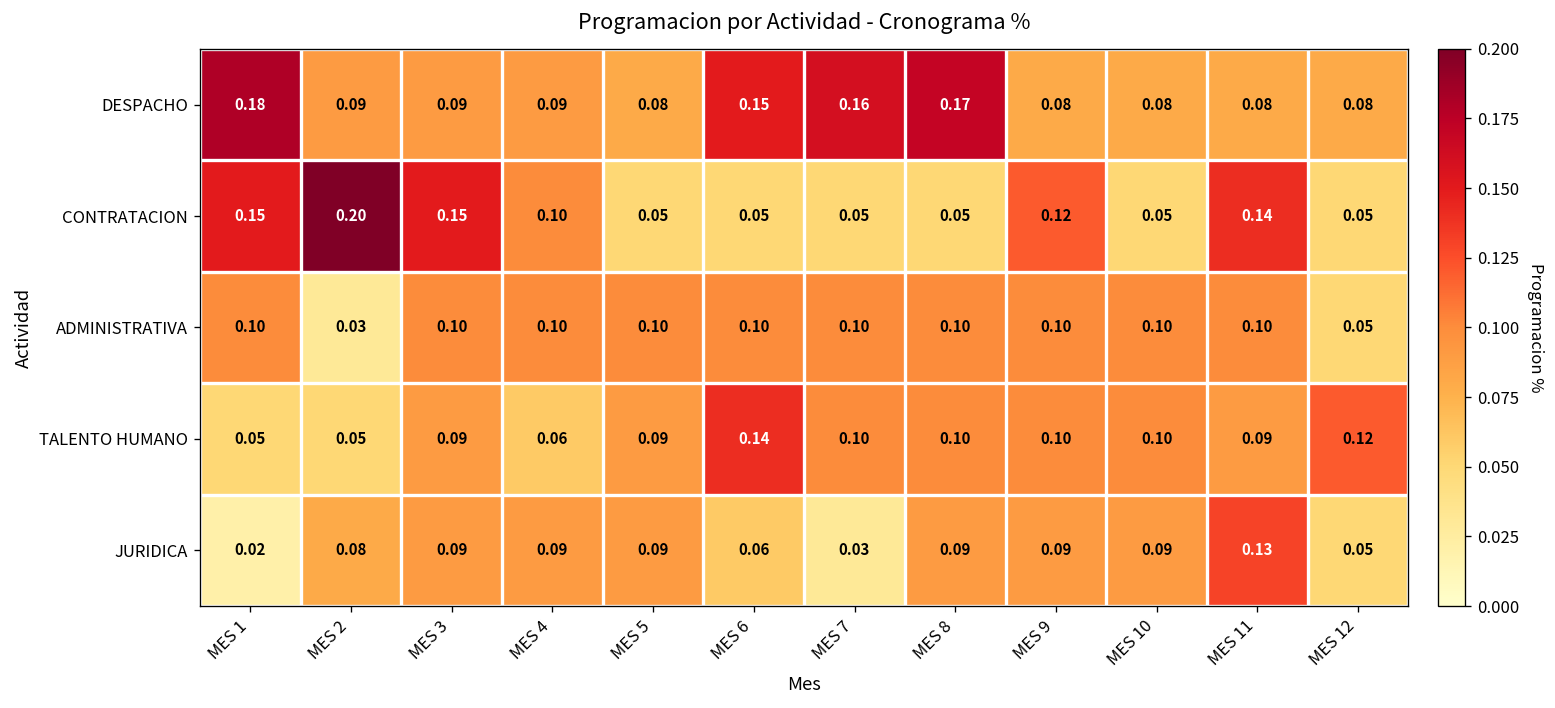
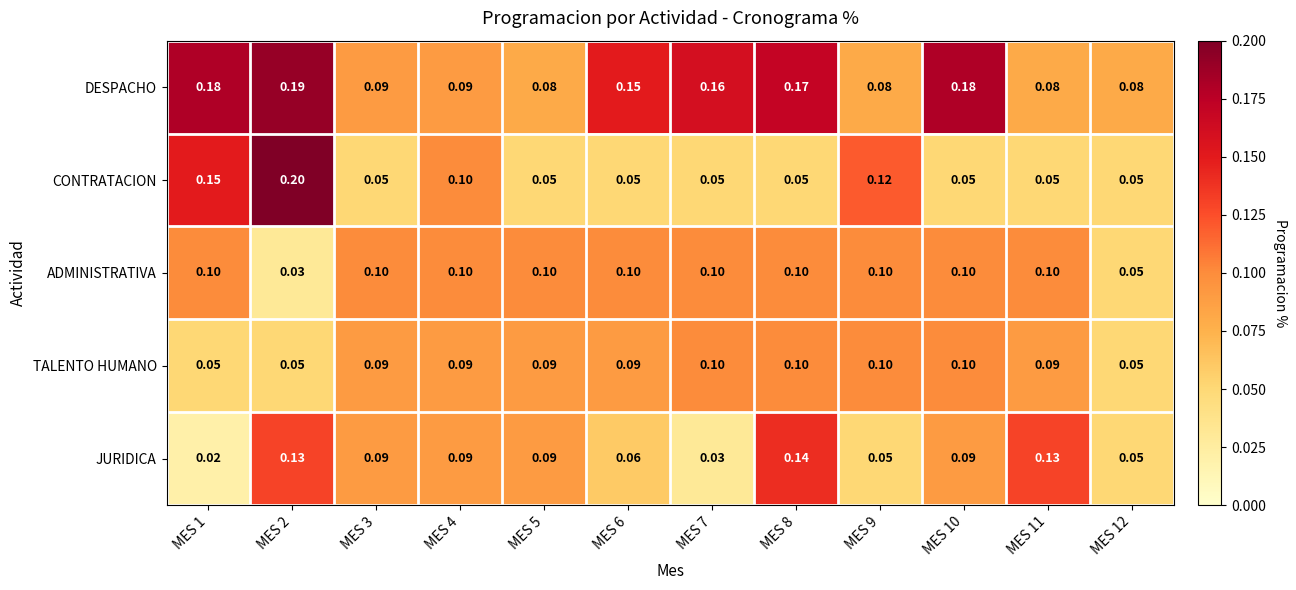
DESPACHO, MES 2: 0.09 -> 0.19
DESPACHO, MES 10: 0.08 -> 0.18
CONTRATACION, MES 3: 0.15 -> 0.05
CONTRATACION, MES 11: 0.14 -> 0.05
TALENTO HUMANO, MES 4: 0.06 -> 0.09
TALENTO HUMANO, MES 6: 0.14 -> 0.09
TALENTO HUMANO, MES 12: 0.12 -> 0.05
JURIDICA, MES 2: 0.08 -> 0.13
JURIDICA, MES 8: 0.09 -> 0.14
JURIDICA, MES 9: 0.09 -> 0.05
